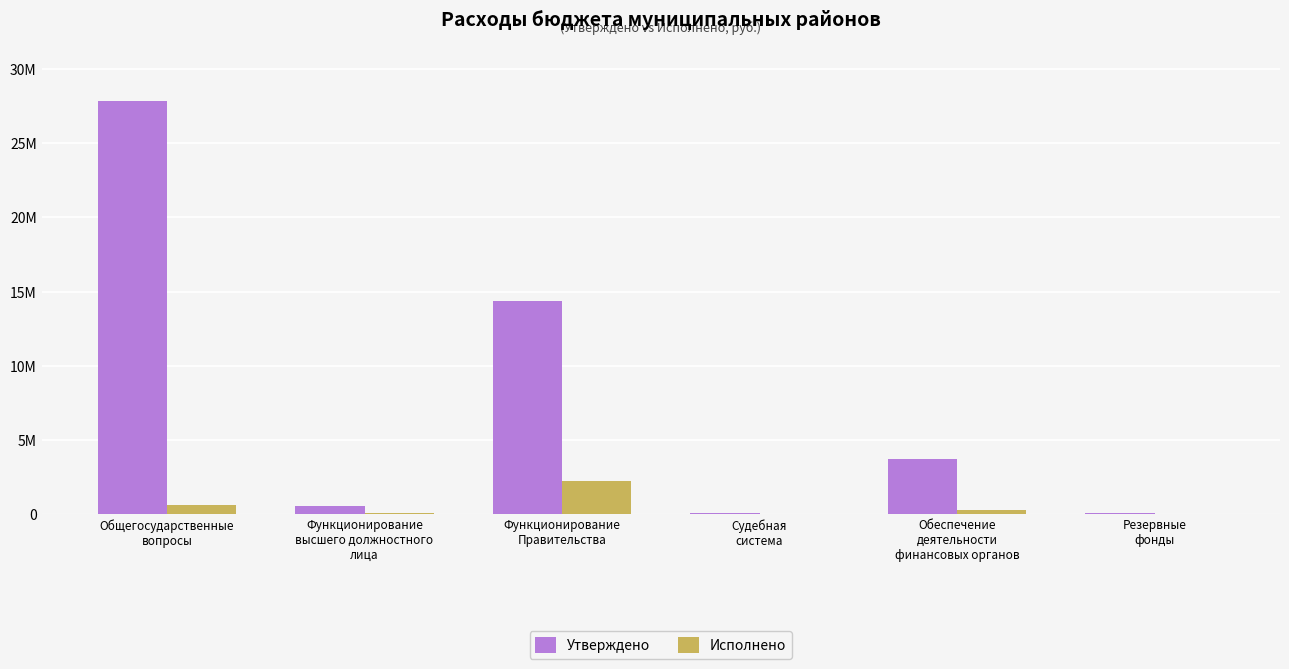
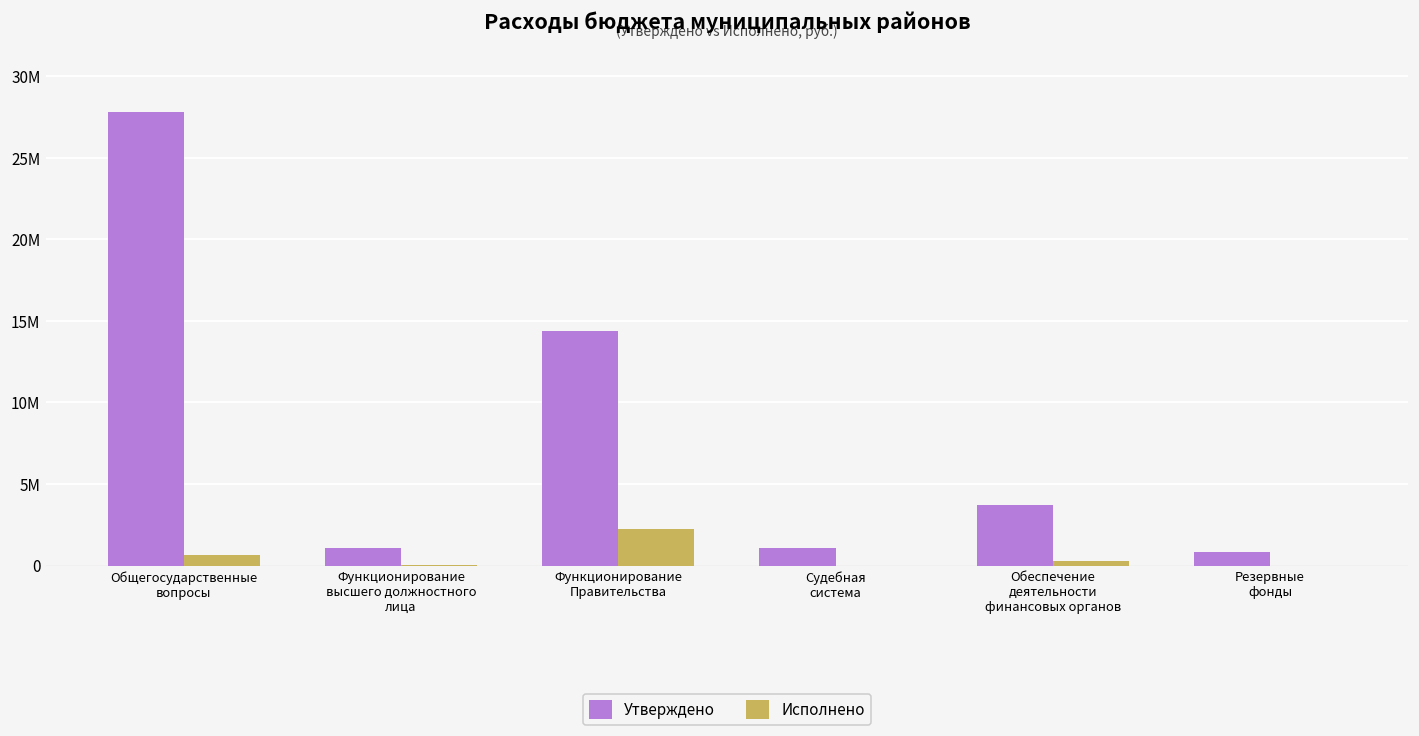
Утверждено, Функционирование высшего должностного лица: 600000 -> 1100000
Утверждено, Судебная система: 0 -> 1100000
Утверждено, Резервные фонды: 100000 -> 800000
